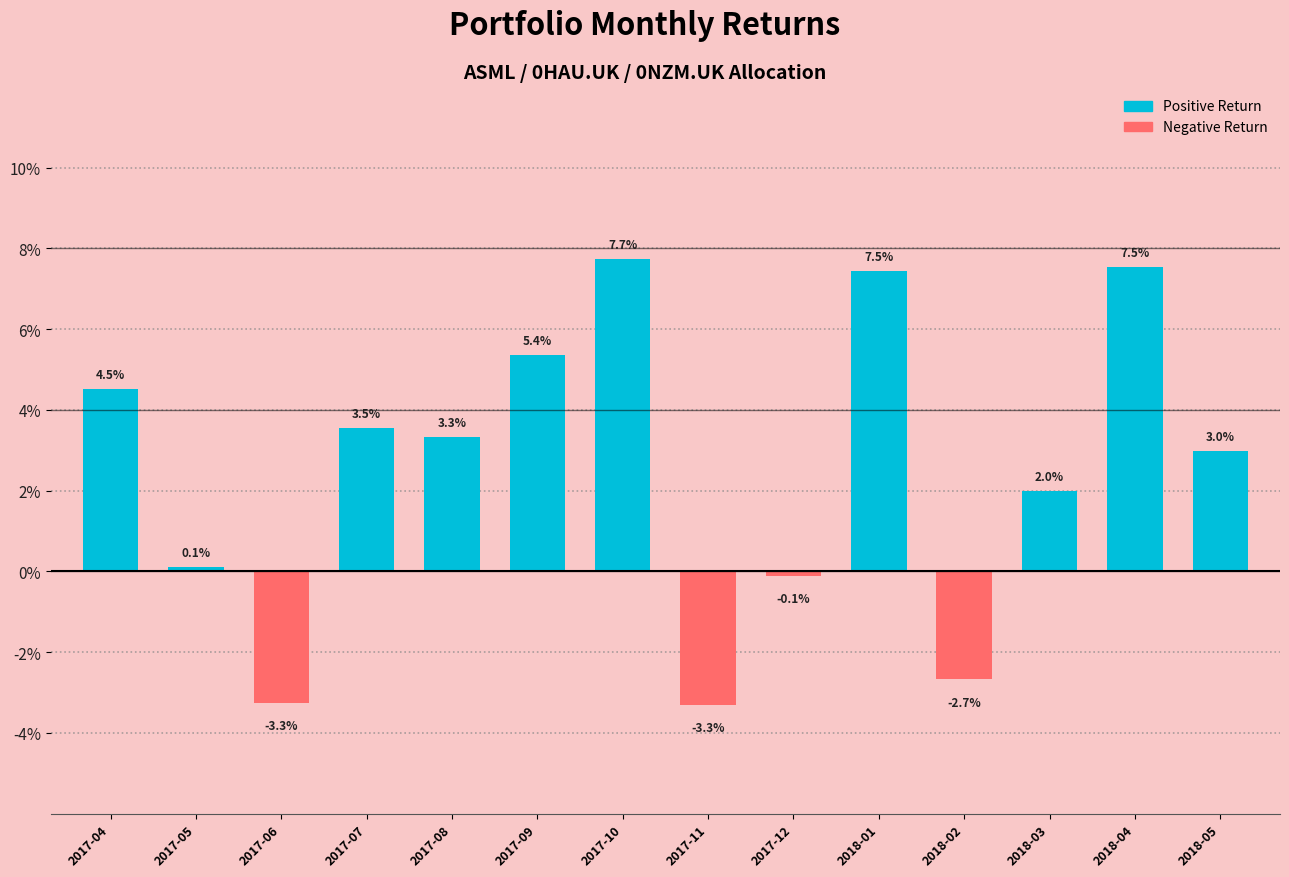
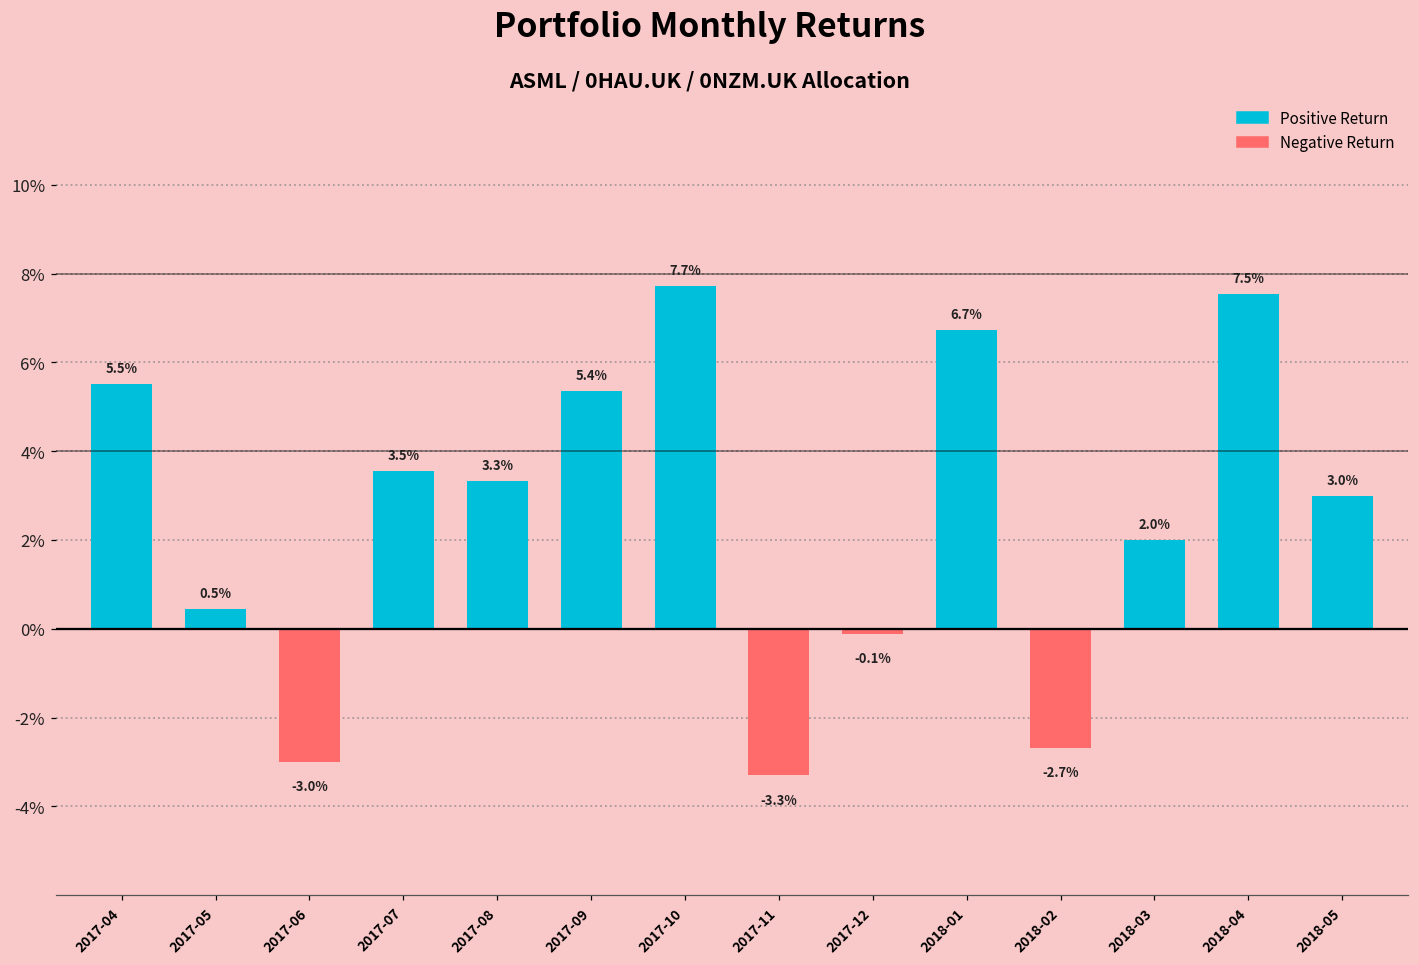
2017-04: 4.5% -> 5.5%
2017-05: 0.1% -> 0.5%
2017-06: -3.3% -> -3.0%
2018-01: 7.5% -> 6.7%
